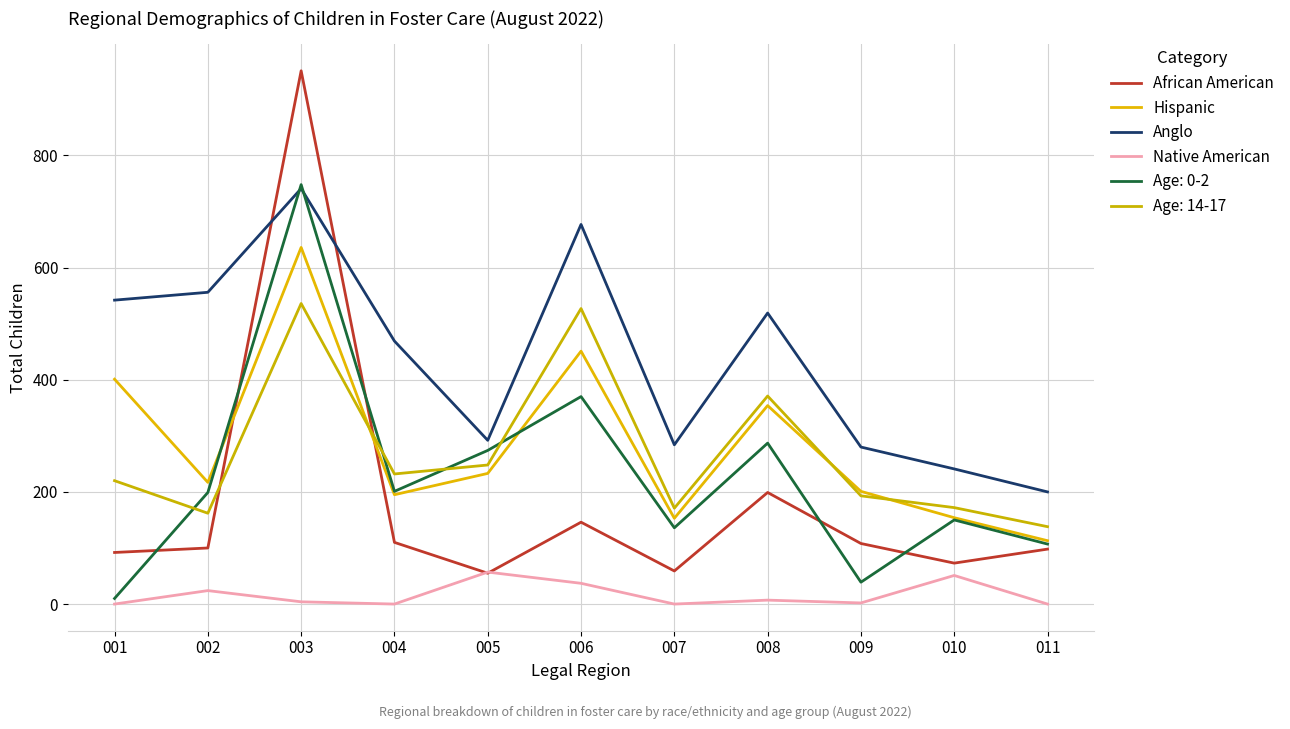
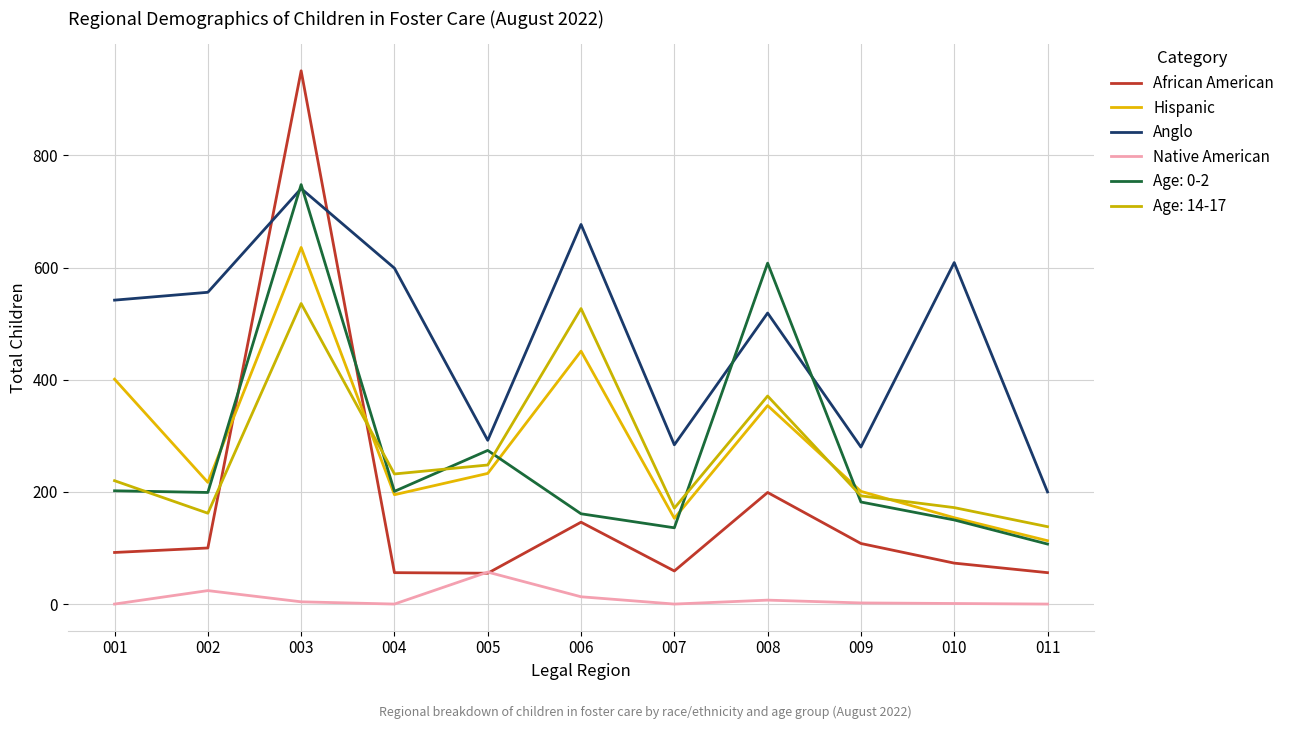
Age: 0-2, 001: 10 -> 200
African American, 004: 110 -> 60
Anglo, 004: 470 -> 600
Native American, 006: 40 -> 10
Age: 0-2, 006: 370 -> 160
Age: 0-2, 008: 290 -> 610
Age: 0-2, 009: 40 -> 180
Anglo, 010: 240 -> 610
Native American, 010: 50 -> 0
African American, 011: 100 -> 60
